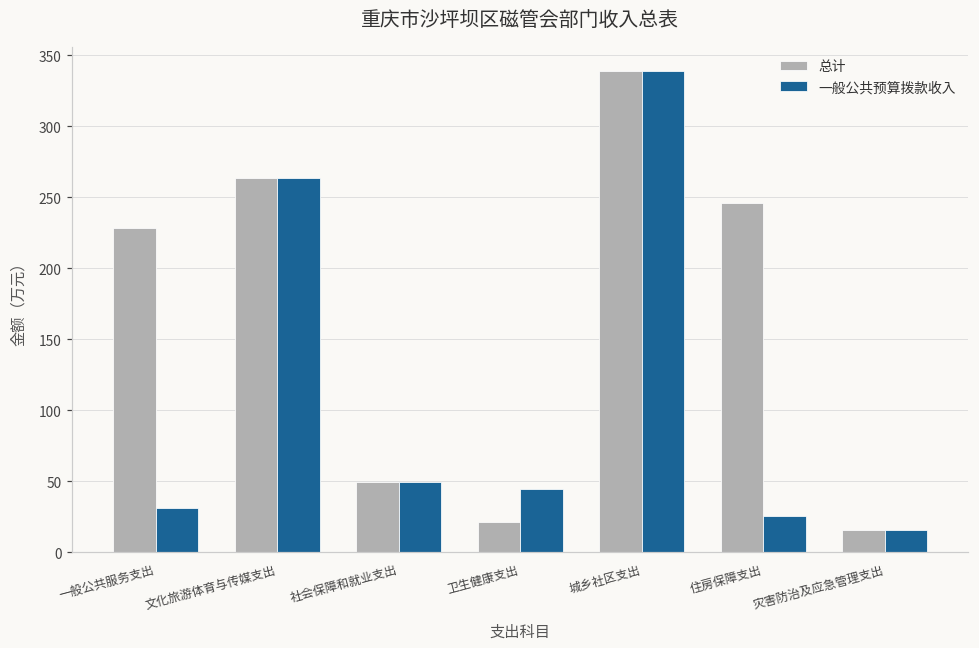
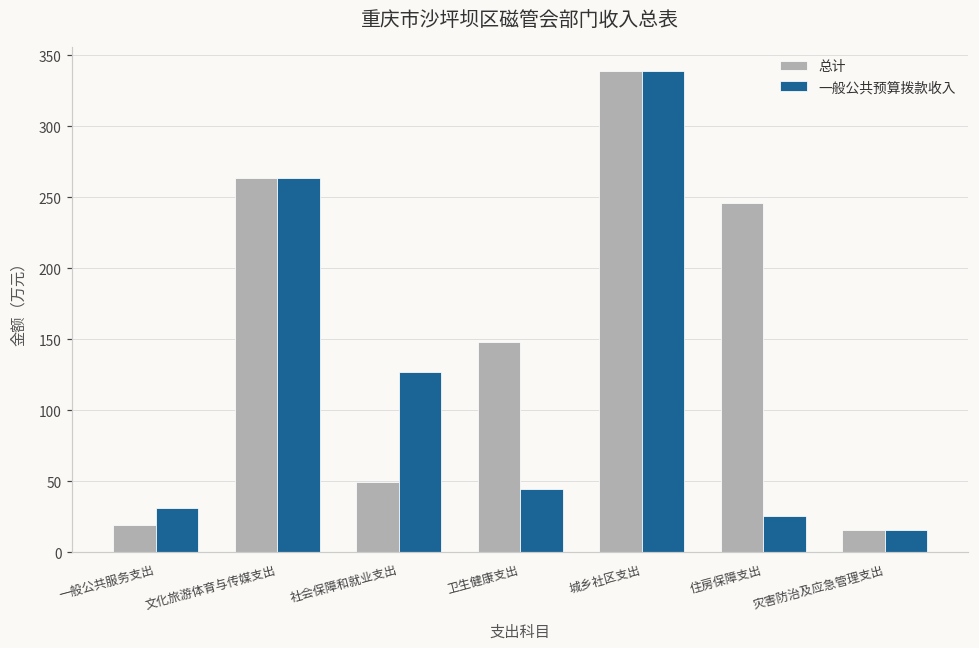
总计, 一般公共服务支出: 229 -> 19
一般公共预算拨款收入, 社会保障和就业支出: 49 -> 127
总计, 卫生健康支出: 22 -> 148
